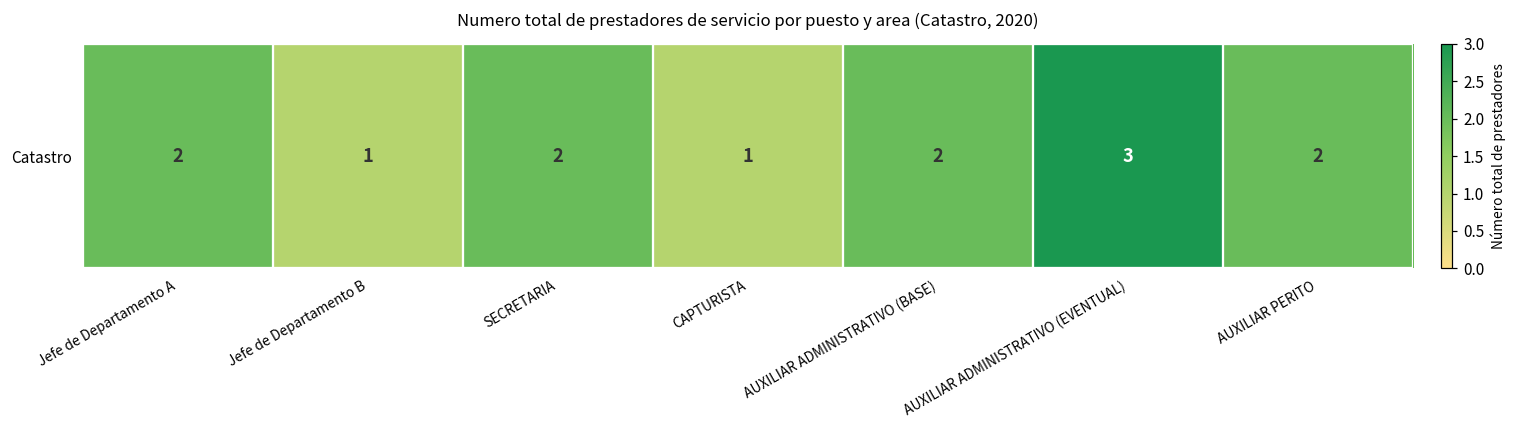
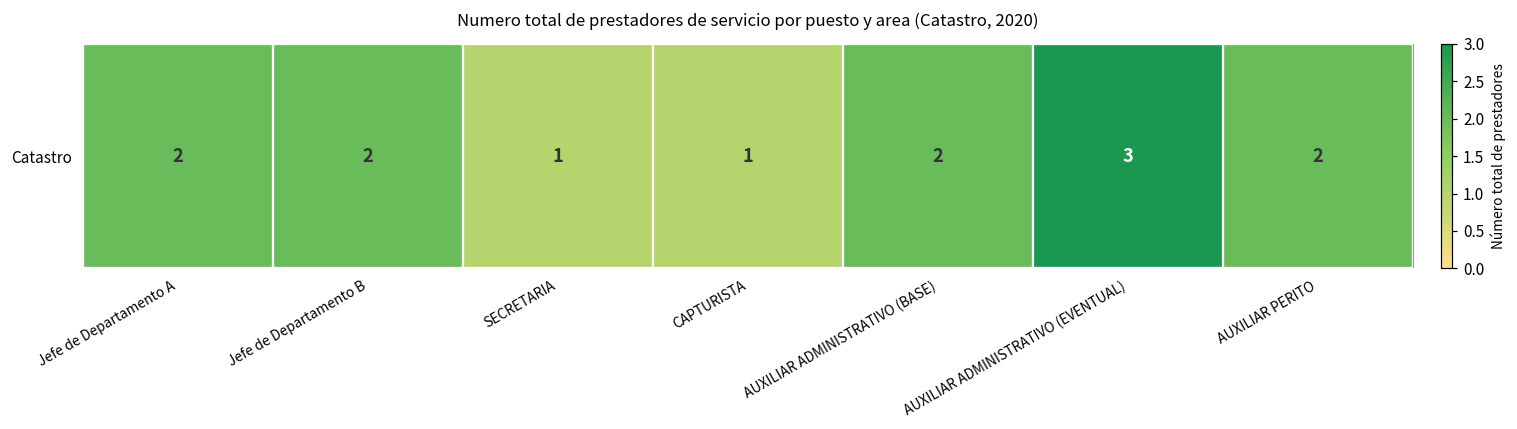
Catastro, Jefe de Departamento B: 1 -> 2
Catastro, SECRETARIA: 2 -> 1
